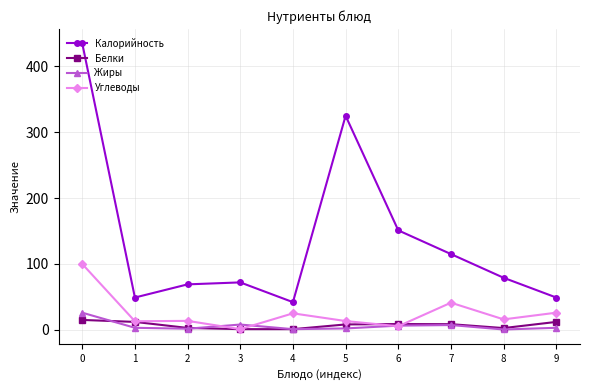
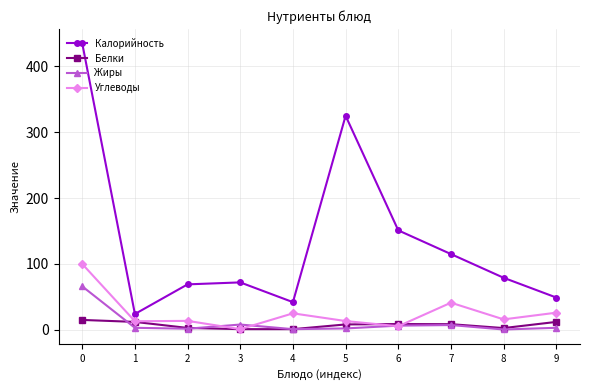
Жиры, 0: 30 -> 70
Калорийность, 1: 50 -> 20
